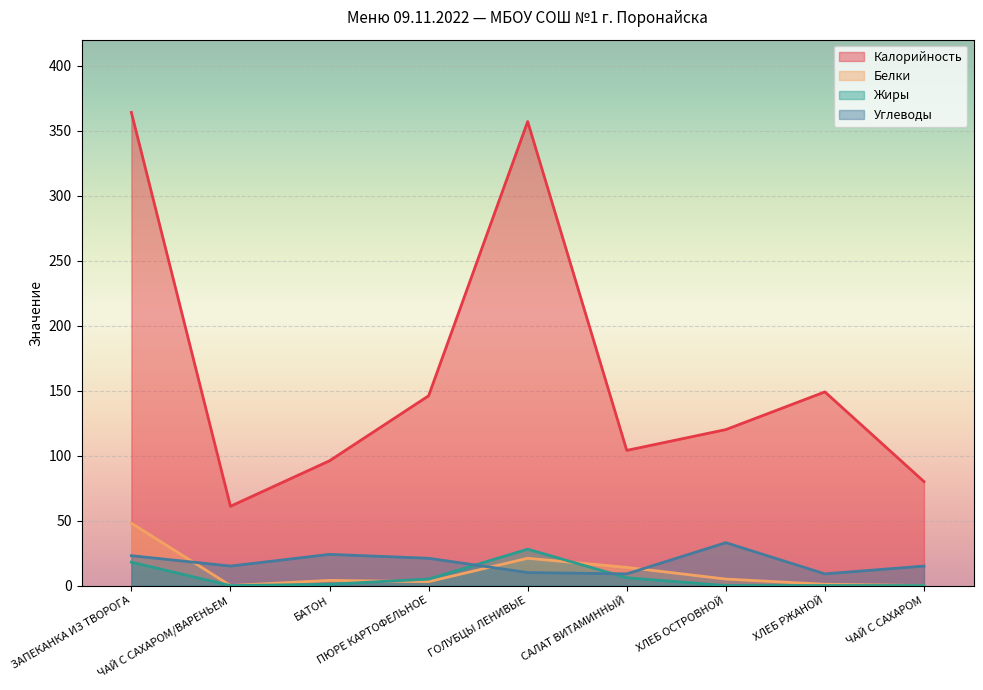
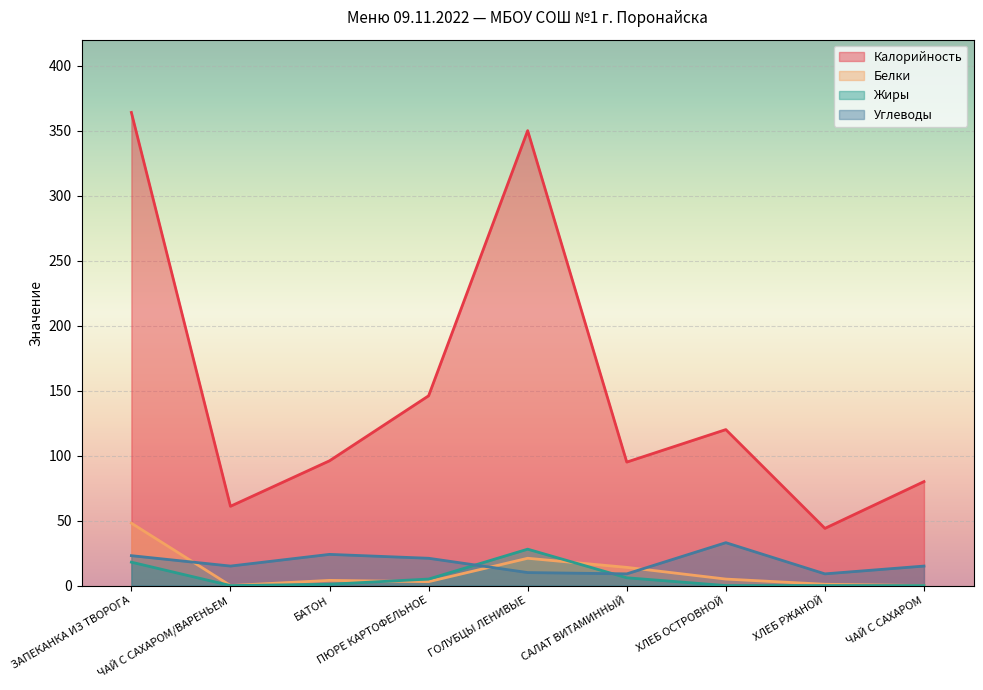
Калорийность, ГОЛУБЦЫ ЛЕНИВЫЕ: 357 -> 350
Калорийность, САЛАТ ВИТАМИННЫЙ: 104 -> 95
Калорийность, ХЛЕБ РЖАНОЙ: 149 -> 44
